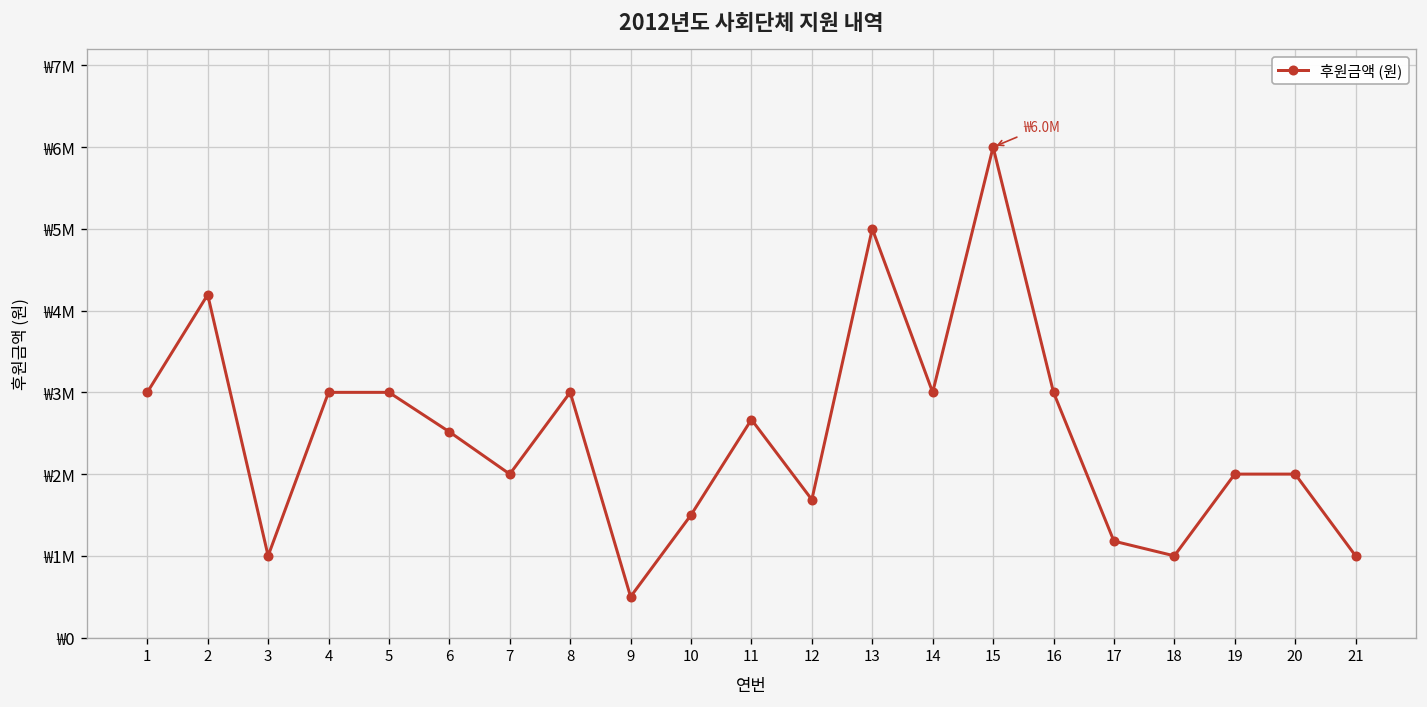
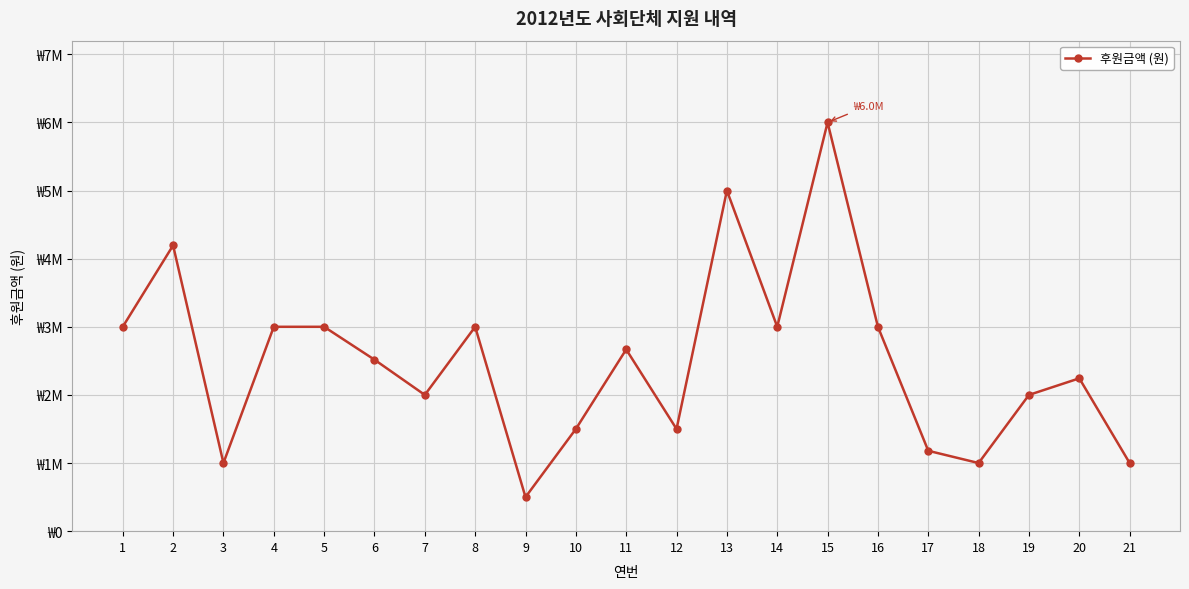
12: ₩1700000 -> ₩1500000
20: ₩2000000 -> ₩2200000
